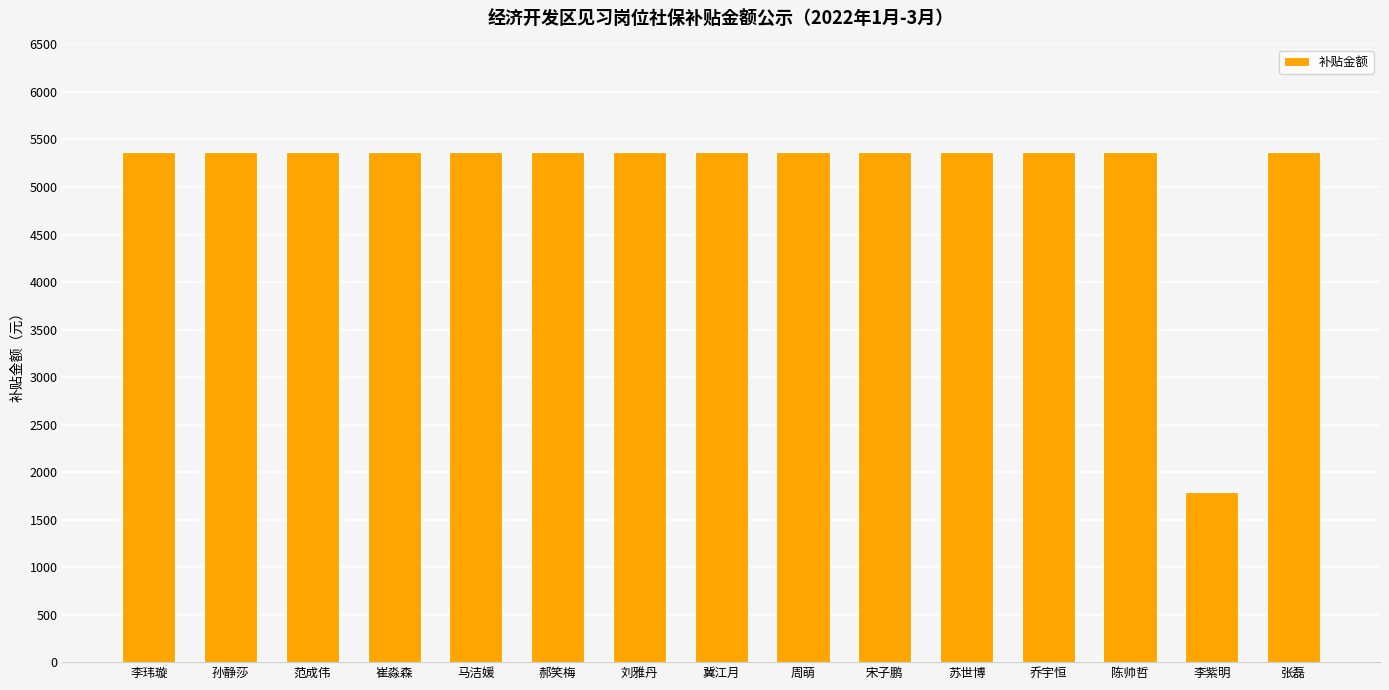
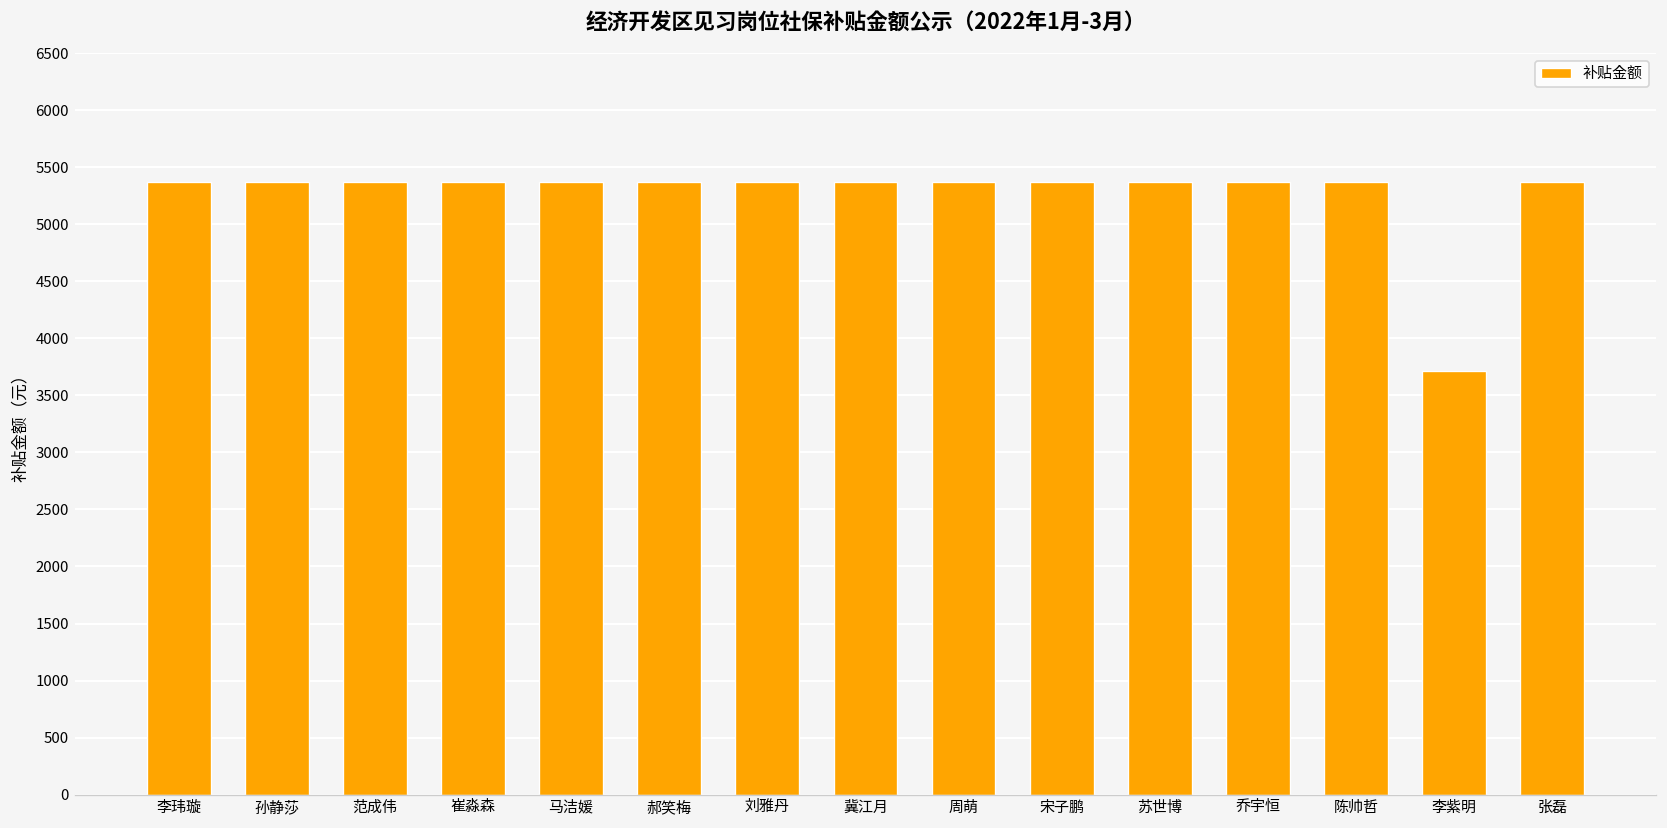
李紫明: 1800 -> 3700
